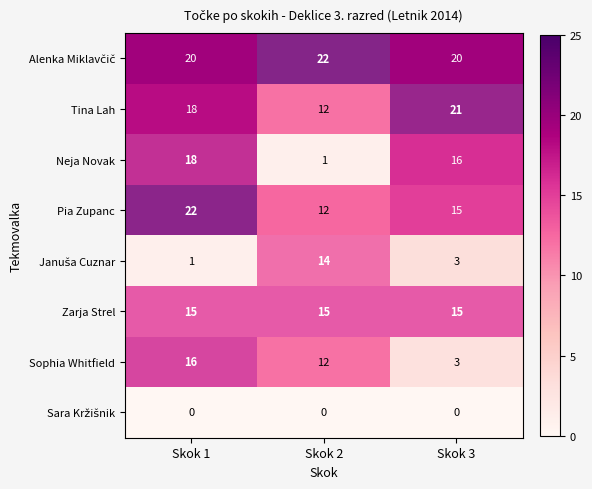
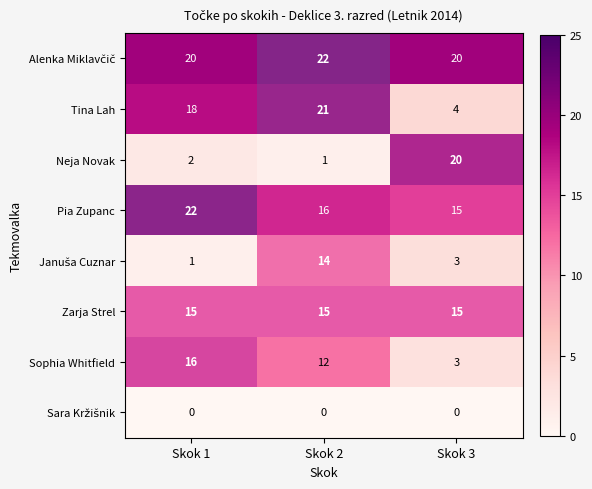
Tina Lah, Skok 2: 12 -> 21
Tina Lah, Skok 3: 21 -> 4
Neja Novak, Skok 1: 18 -> 2
Neja Novak, Skok 3: 16 -> 20
Pia Zupanc, Skok 2: 12 -> 16
